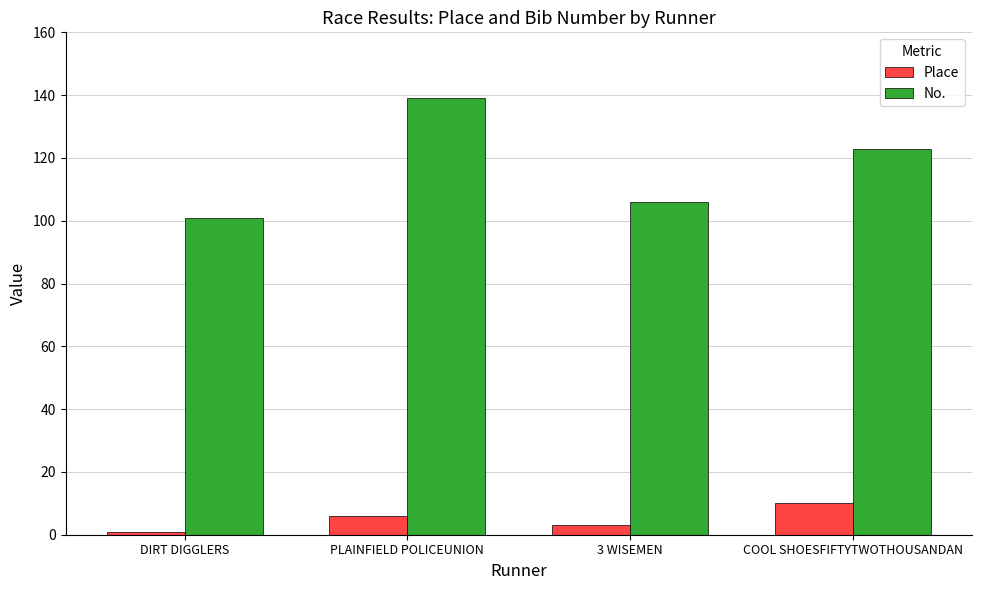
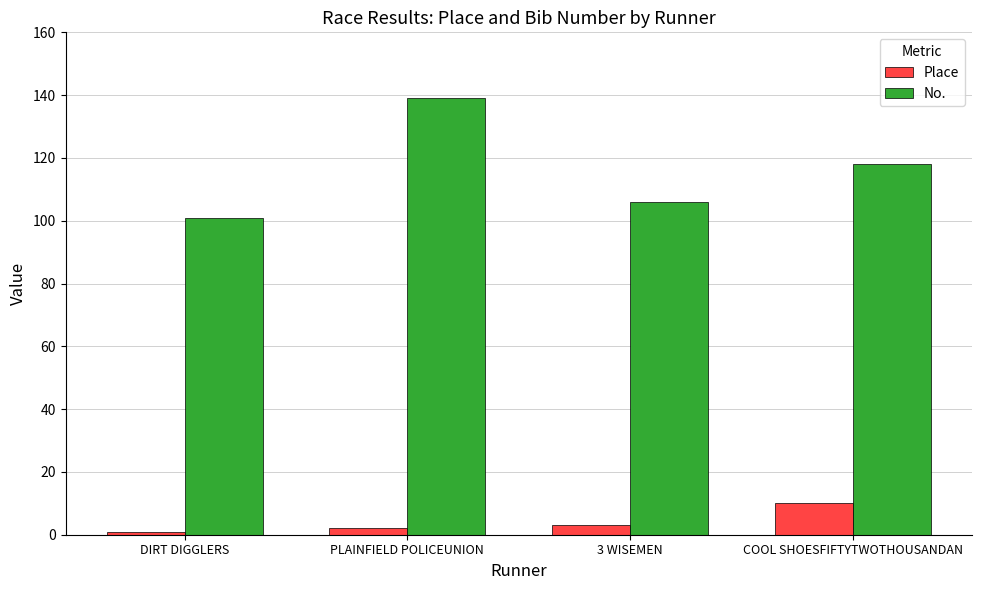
Place, PLAINFIELD POLICEUNION: 6 -> 2
No., COOL SHOESFIFTYTWOTHOUSANDAN: 123 -> 118
